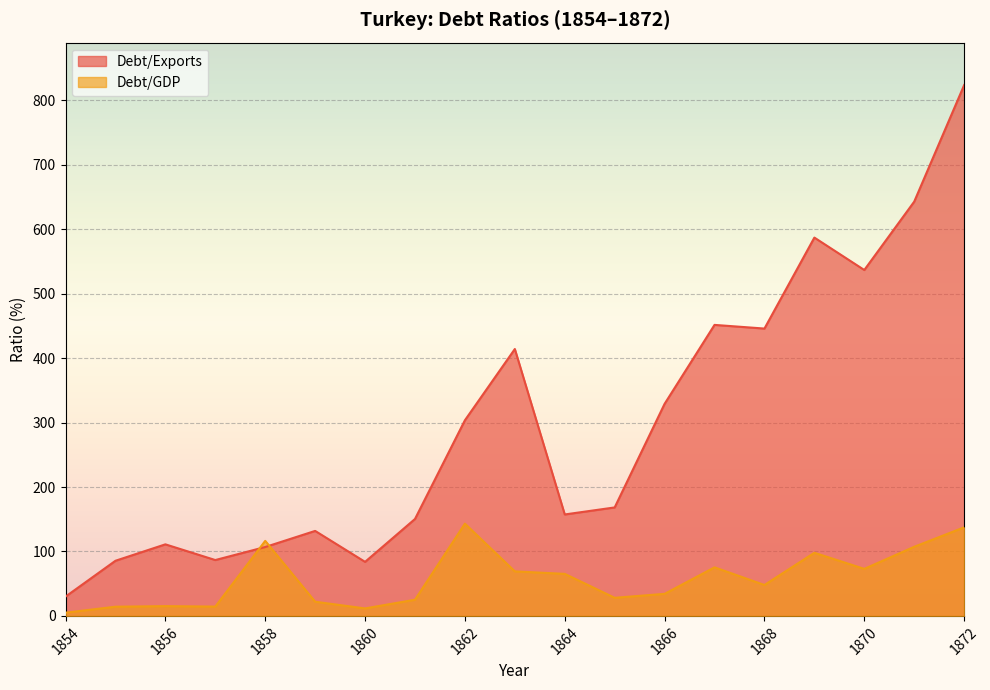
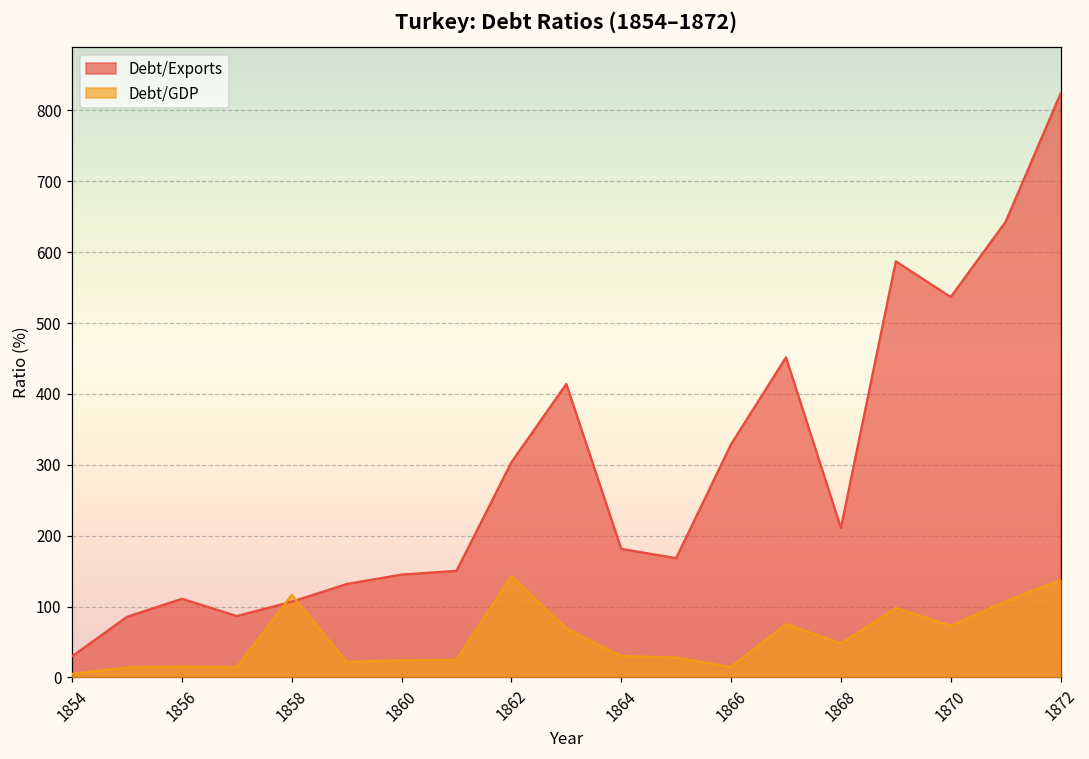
Debt/Exports, 1860: 80 -> 150
Debt/GDP, 1860: 10 -> 20
Debt/Exports, 1864: 160 -> 180
Debt/GDP, 1864: 70 -> 30
Debt/GDP, 1866: 30 -> 10
Debt/Exports, 1868: 450 -> 210
